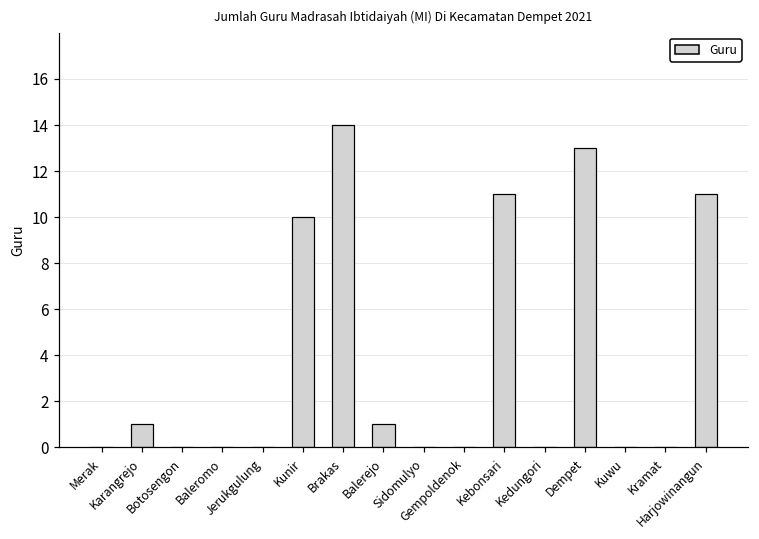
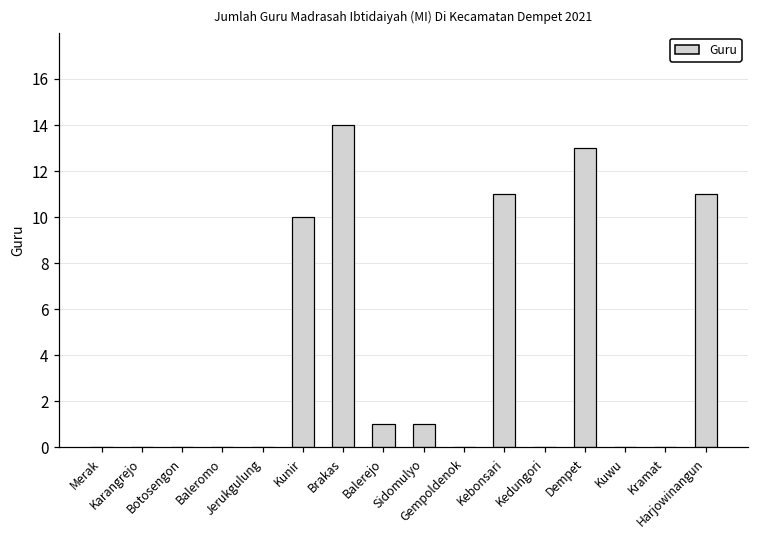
Karangrejo: 1 -> 0
Sidomulyo: 0 -> 1
